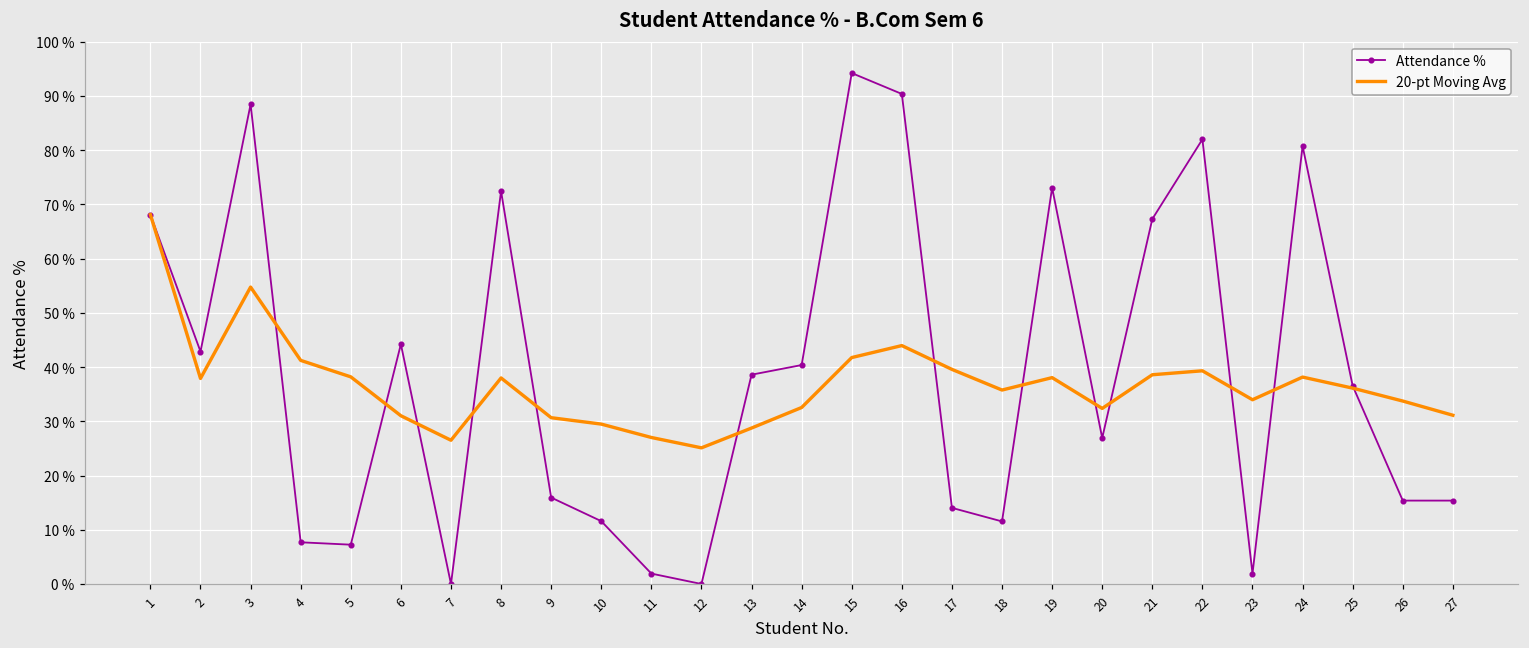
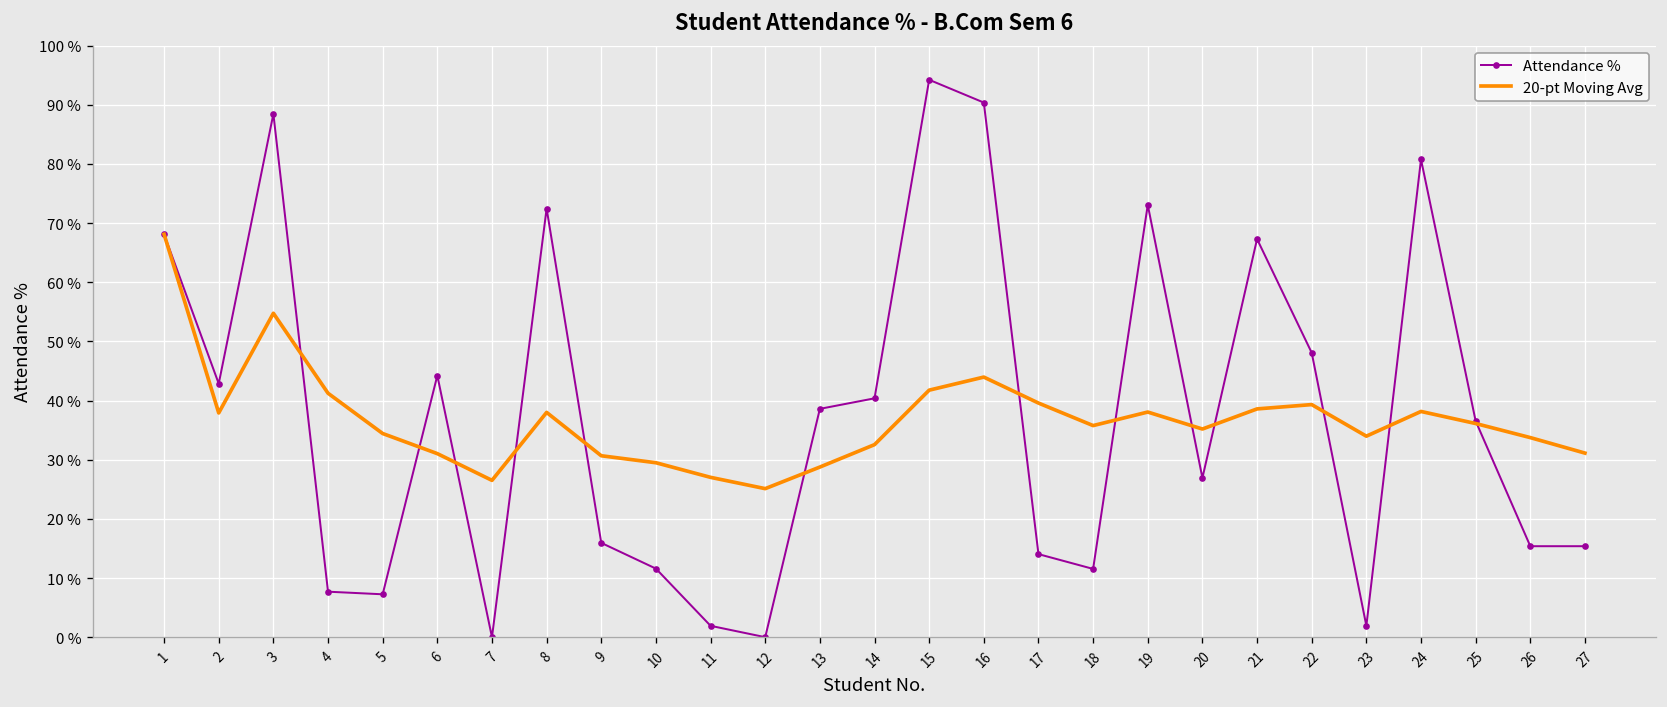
20-pt Moving Avg, 5: 38 % -> 34 %
20-pt Moving Avg, 20: 32 % -> 35 %
Attendance %, 22: 82 % -> 48 %
